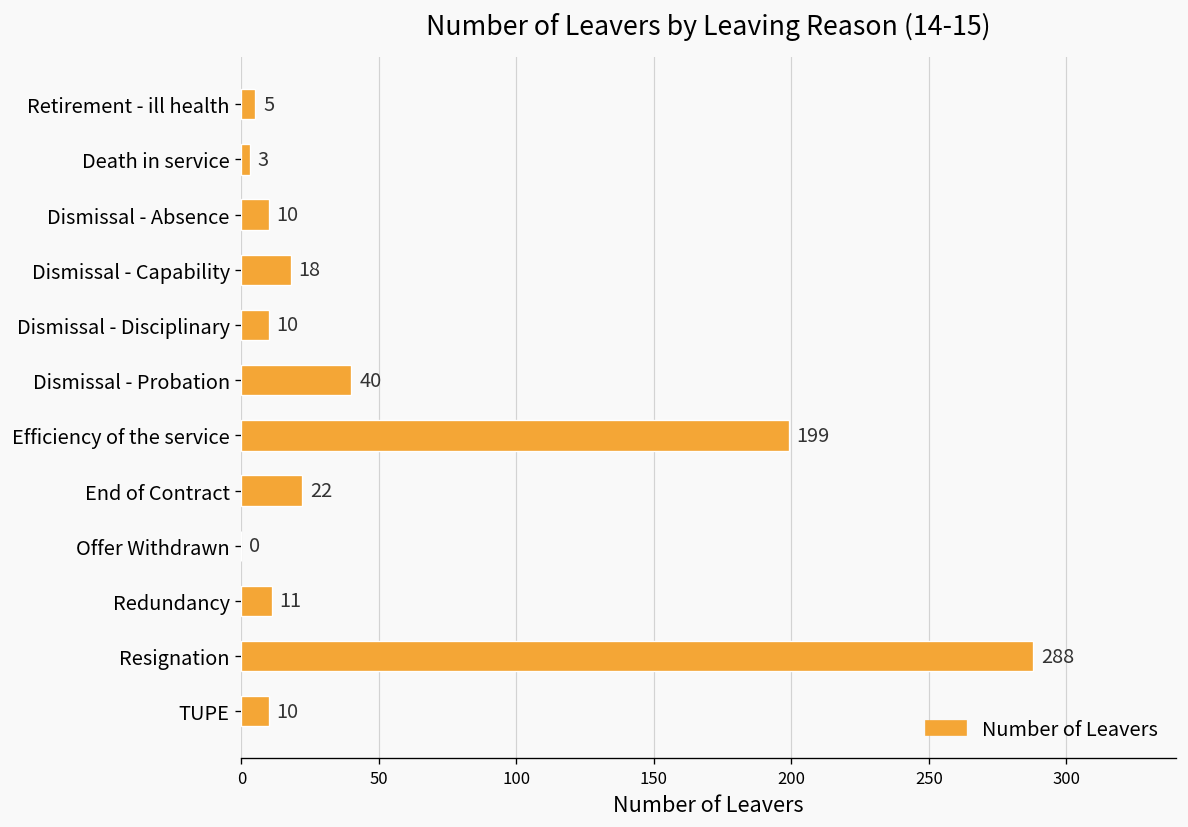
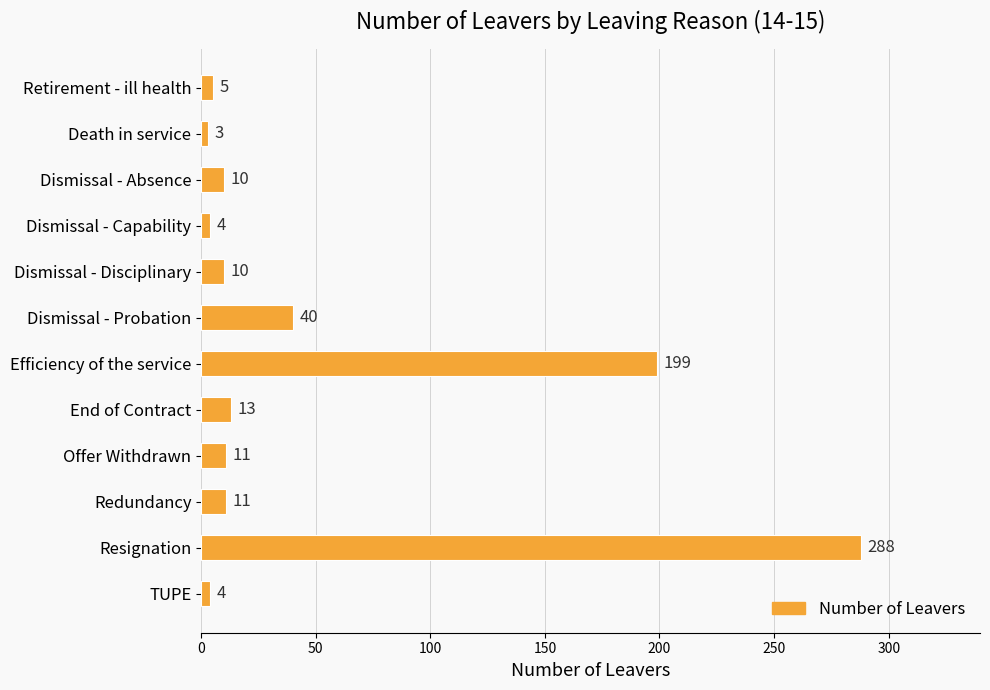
Dismissal - Capability: 18 -> 4
End of Contract: 22 -> 13
Offer Withdrawn: 0 -> 11
TUPE: 10 -> 4
